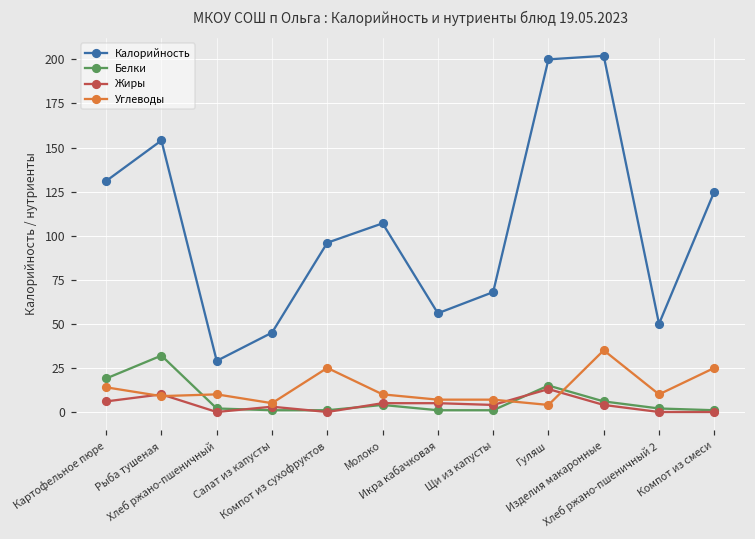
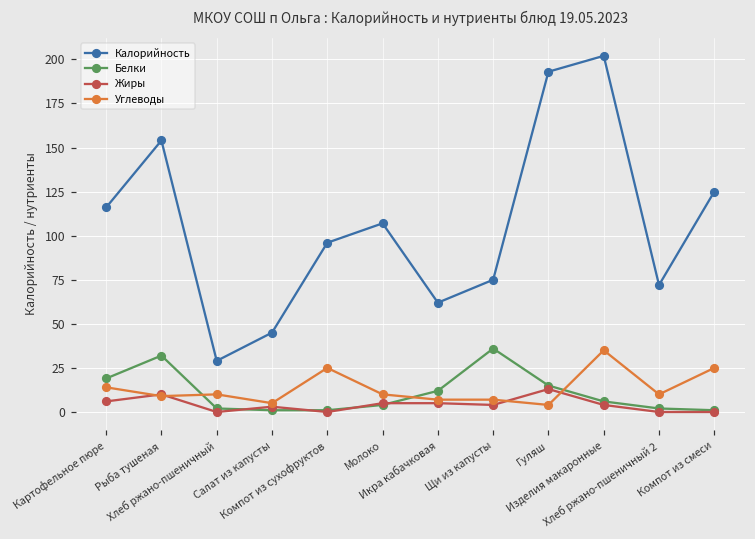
Калорийность, Картофельное пюре: 131 -> 116
Калорийность, Икра кабачковая: 56 -> 62
Белки, Икра кабачковая: 1 -> 12
Калорийность, Щи из капусты: 68 -> 75
Белки, Щи из капусты: 1 -> 36
Калорийность, Гуляш: 200 -> 193
Калорийность, Хлеб ржано-пшеничный 2: 50 -> 72
